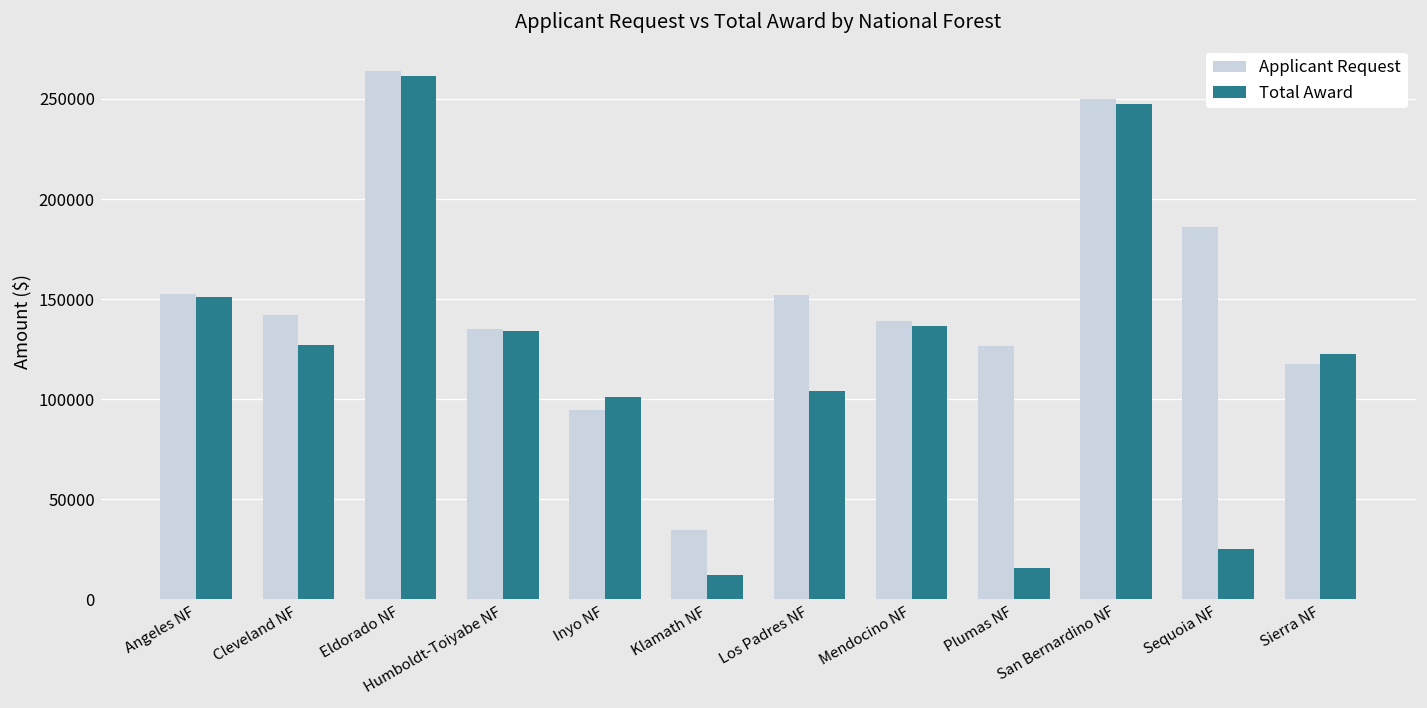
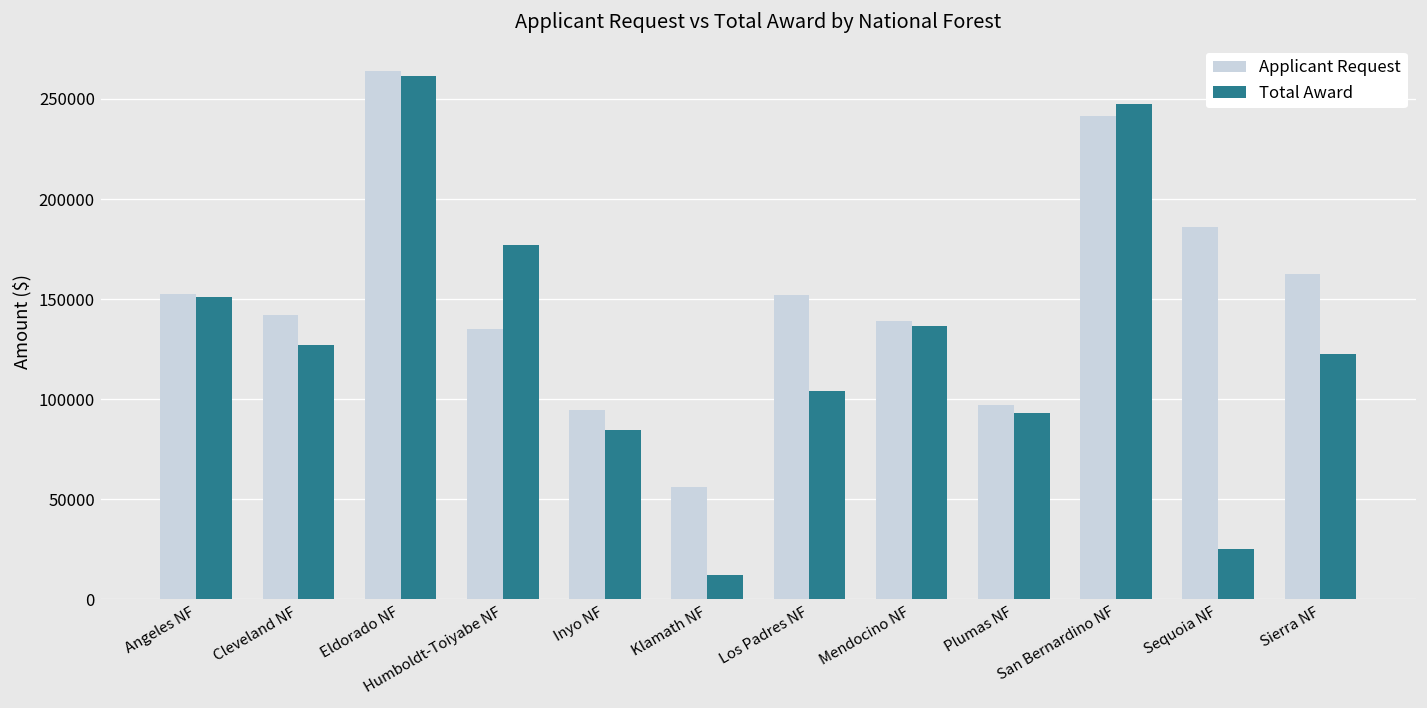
Total Award, Humboldt-Toiyabe NF: 134000 -> 177000
Total Award, Inyo NF: 101000 -> 85000
Applicant Request, Klamath NF: 35000 -> 56000
Applicant Request, Plumas NF: 127000 -> 97000
Total Award, Plumas NF: 16000 -> 93000
Applicant Request, San Bernardino NF: 250000 -> 241000
Applicant Request, Sierra NF: 118000 -> 163000
